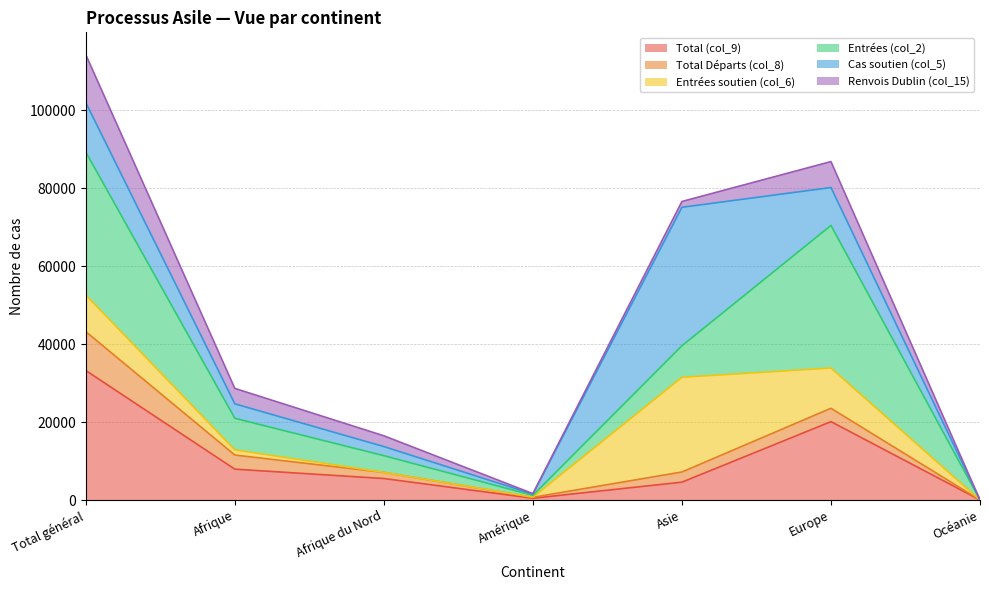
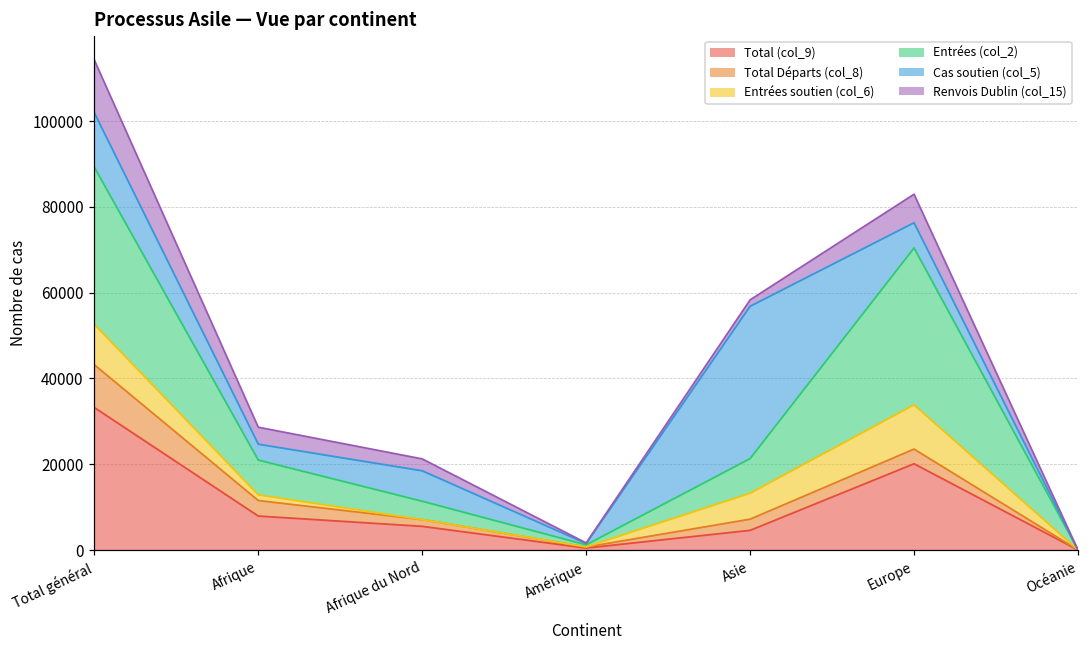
Cas soutien (col_5), Afrique du Nord: 2000 -> 7000
Entrées soutien (col_6), Asie: 24000 -> 6000
Cas soutien (col_5), Europe: 10000 -> 6000
